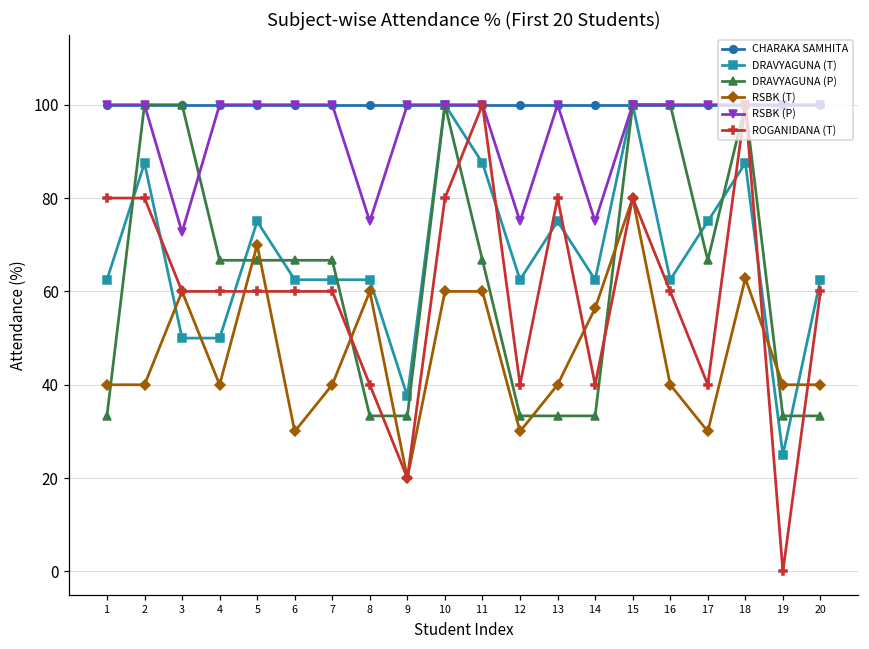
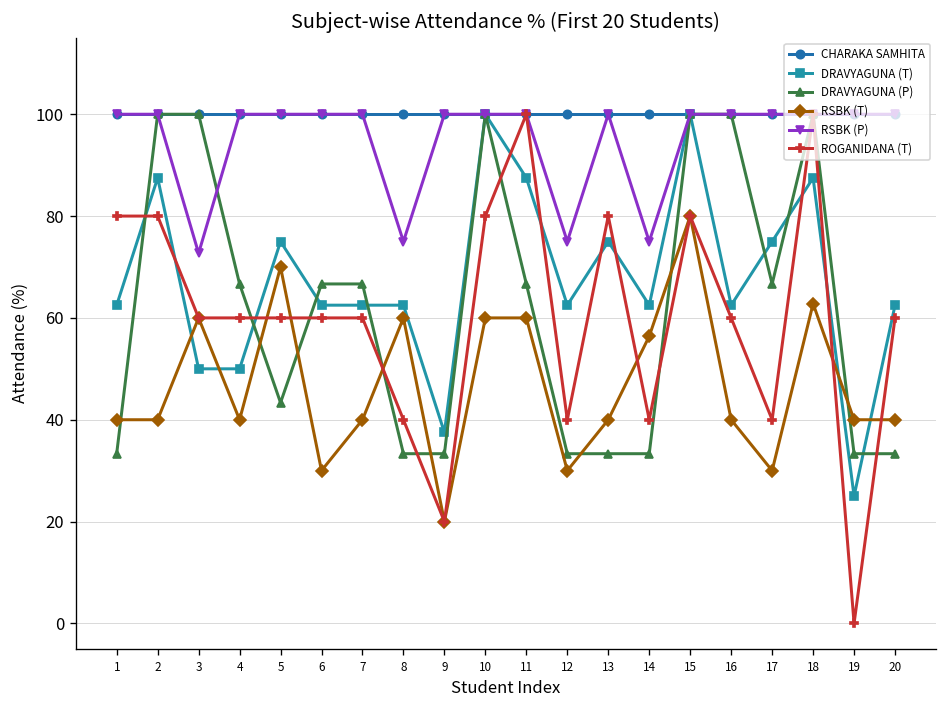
DRAVYAGUNA (P), 5: 67 -> 43
